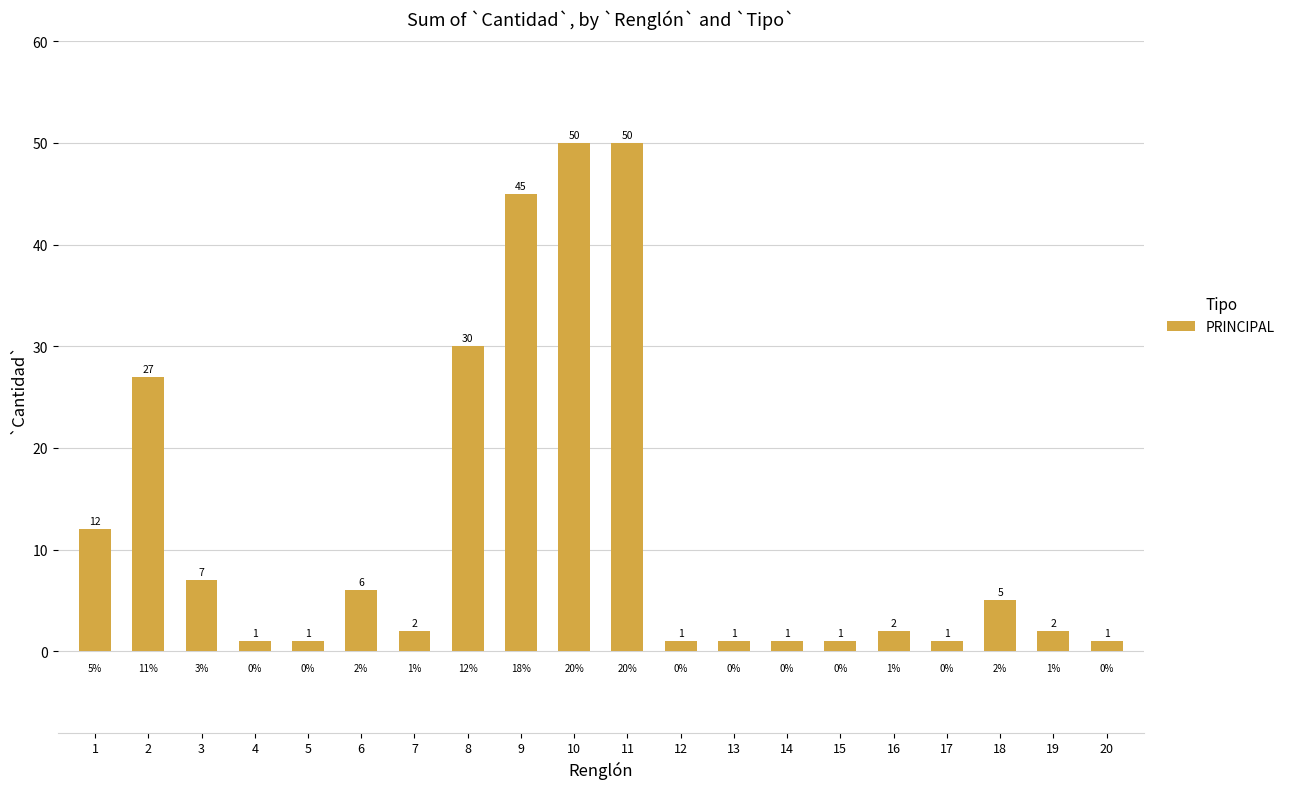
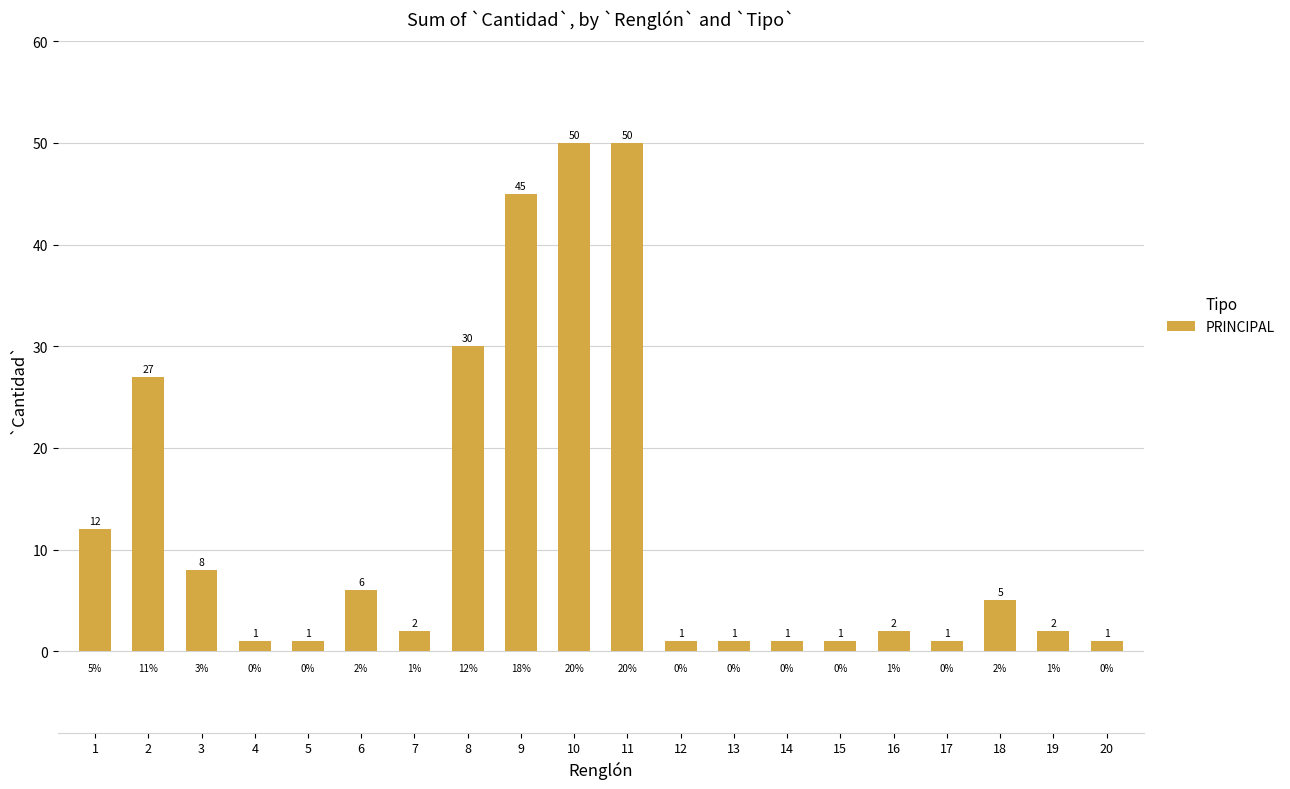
3: 7 -> 8
